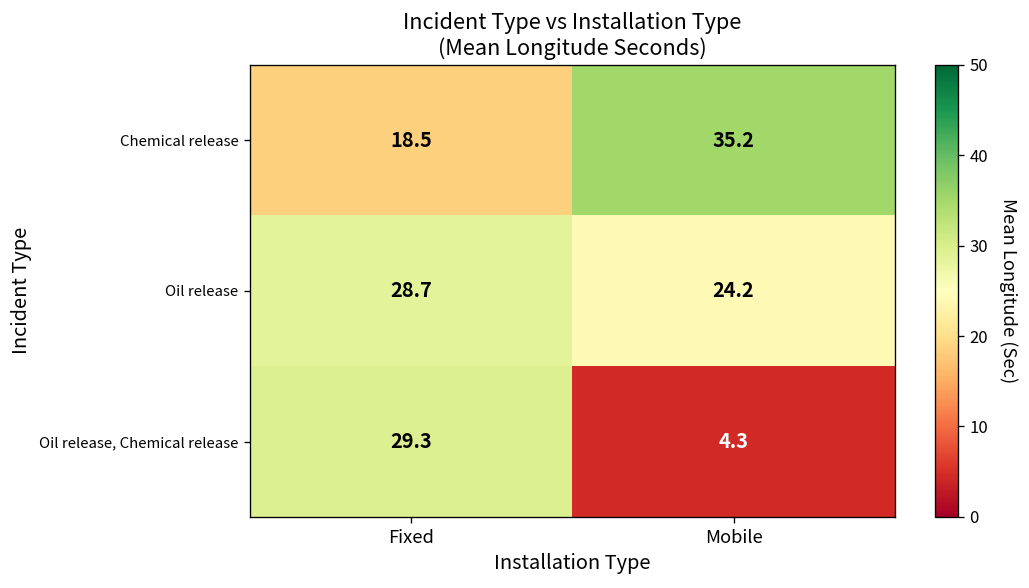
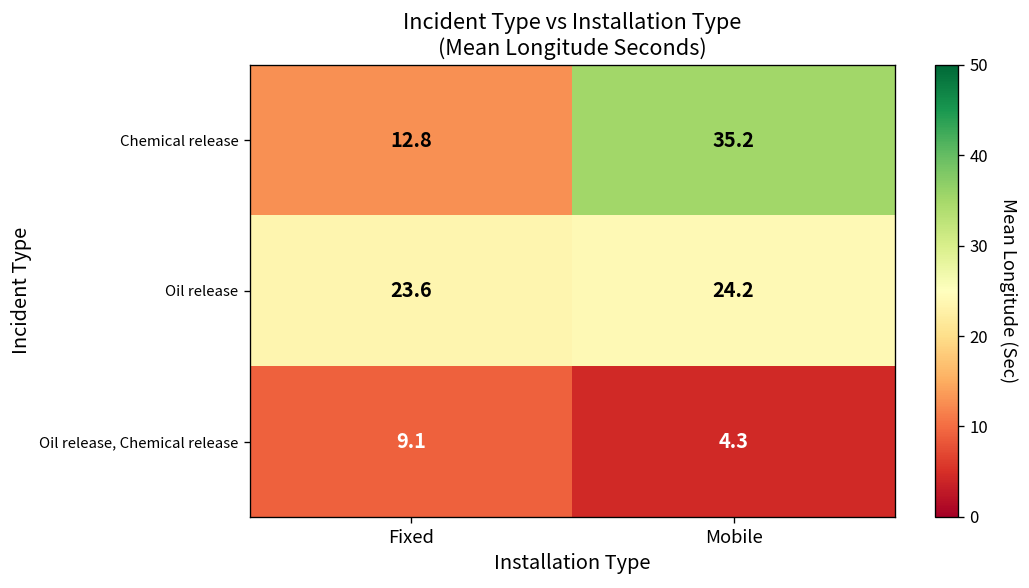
Chemical release, Fixed: 18.5 -> 12.8
Oil release, Fixed: 28.7 -> 23.6
Oil release, Chemical release, Fixed: 29.3 -> 9.1
